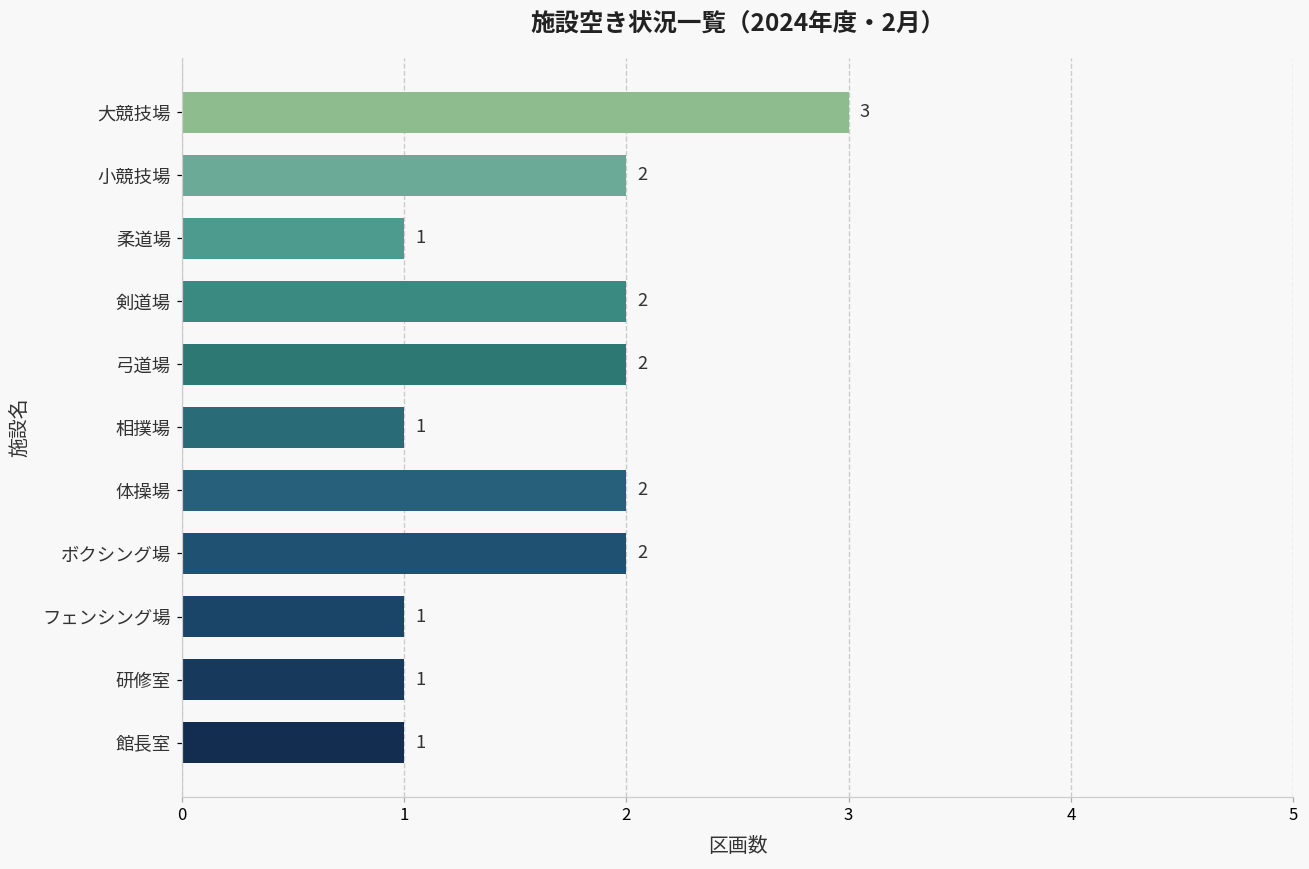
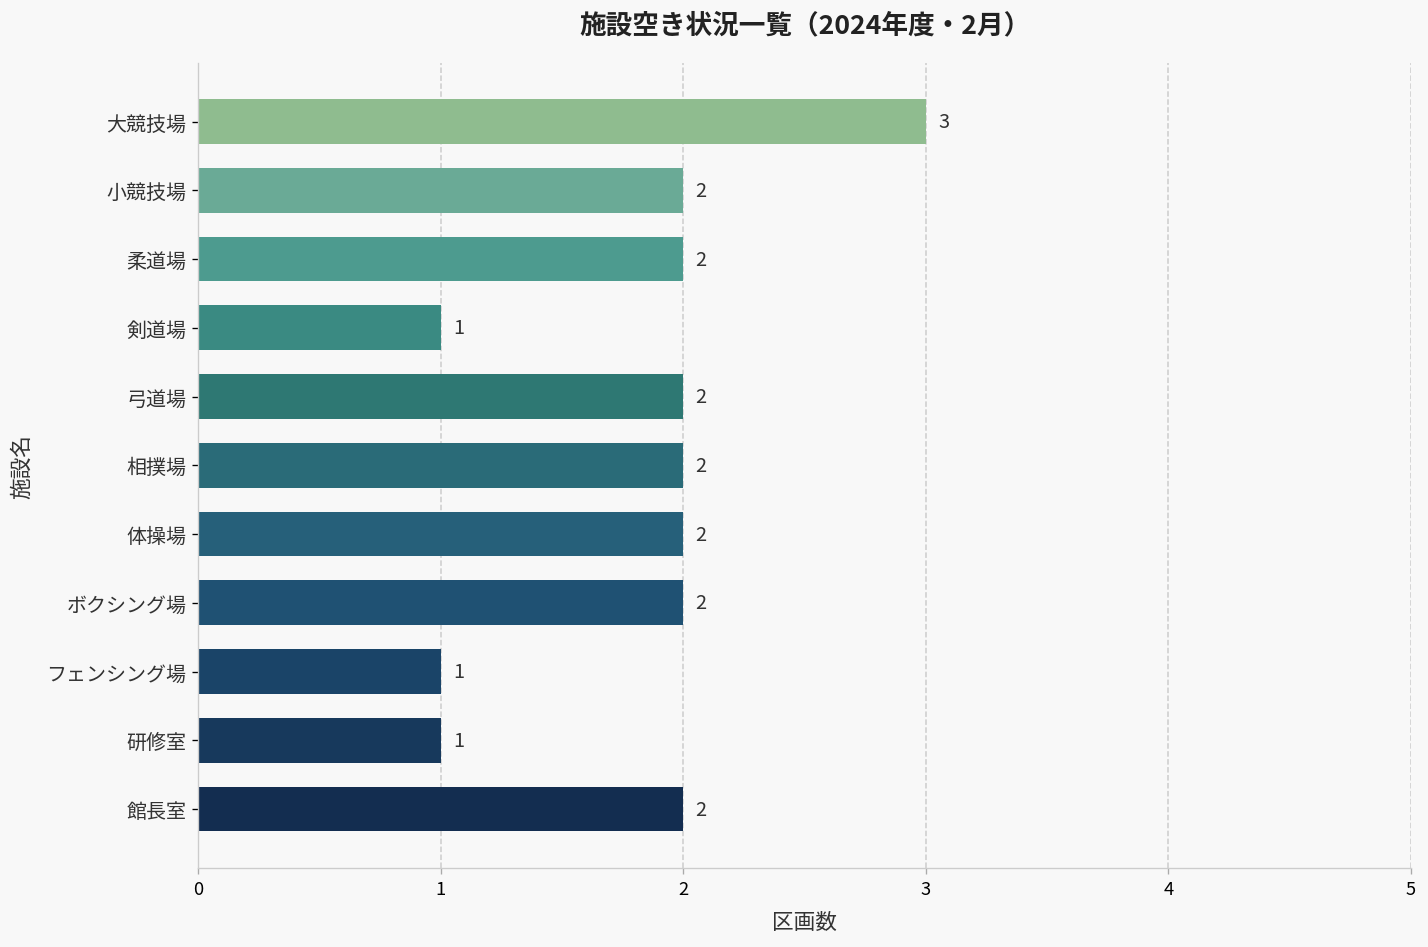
柔道場: 1 -> 2
剣道場: 2 -> 1
相撲場: 1 -> 2
館長室: 1 -> 2
